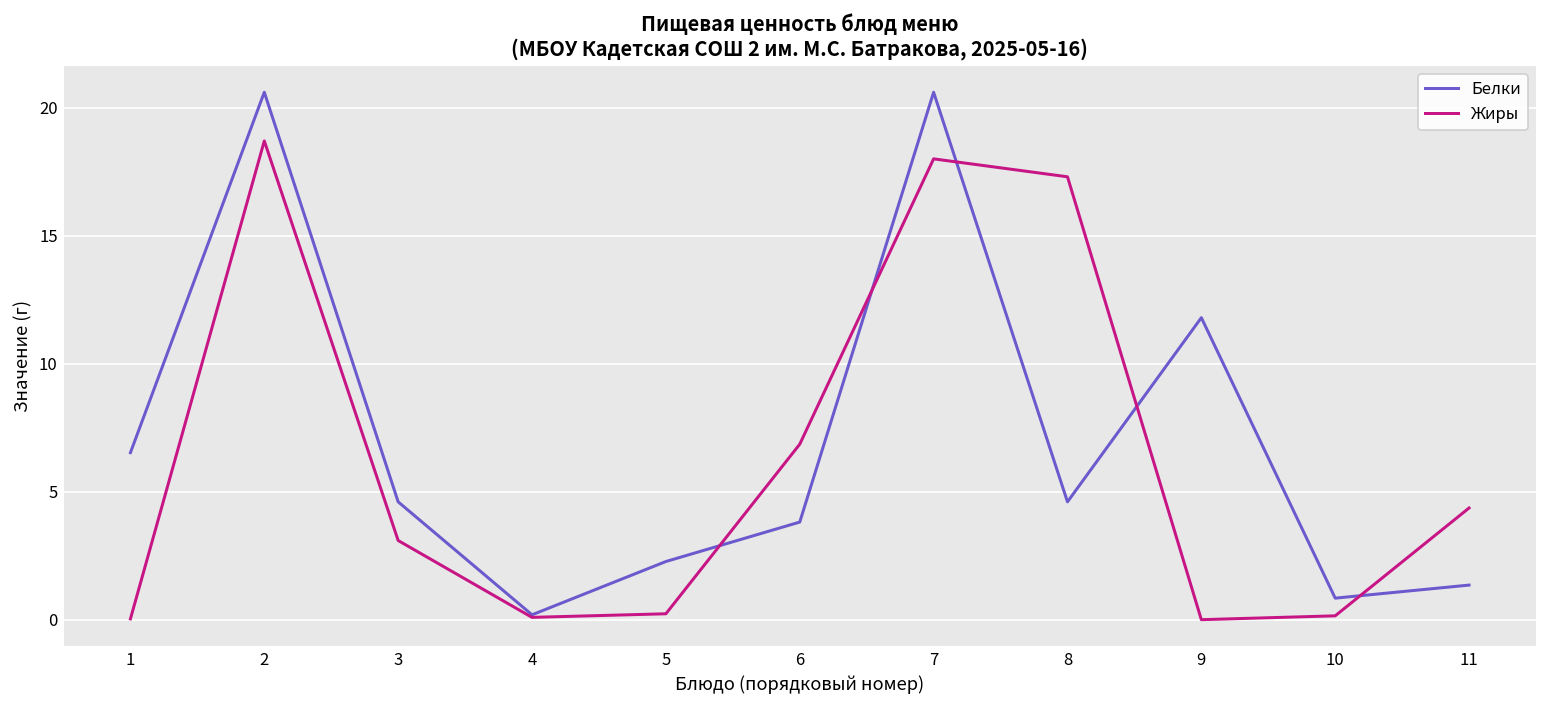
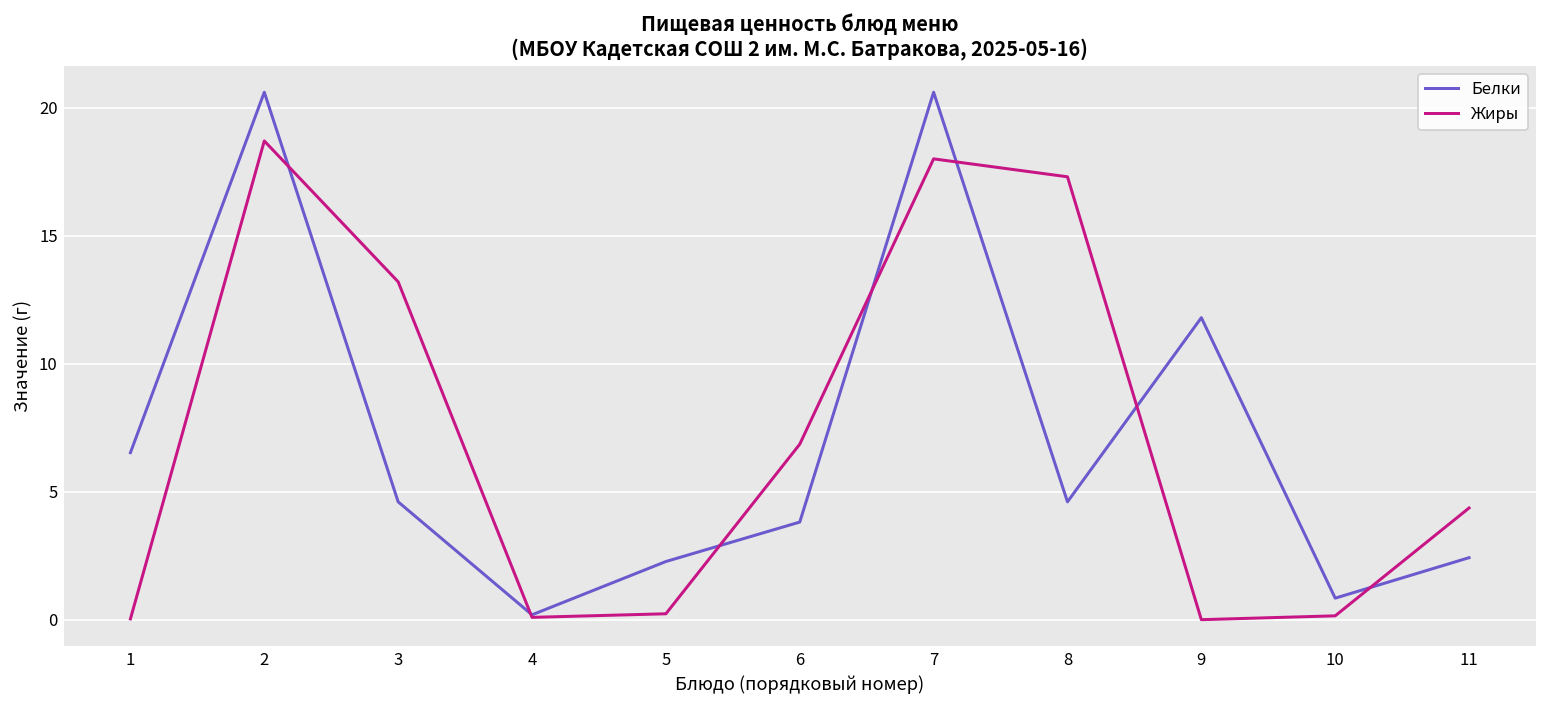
Жиры, 3: 3.1 -> 13.2
Белки, 11: 1.4 -> 2.4
